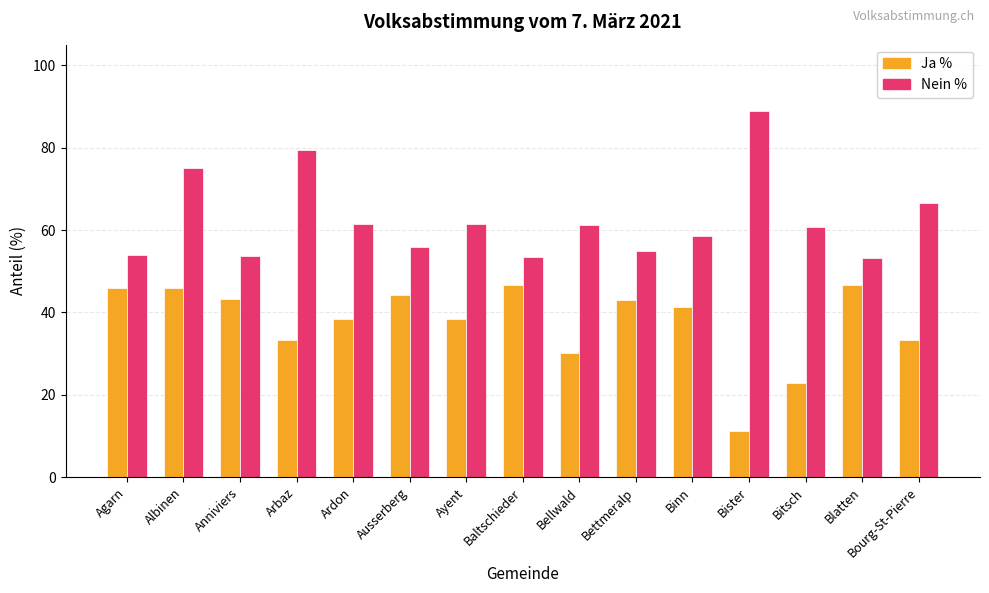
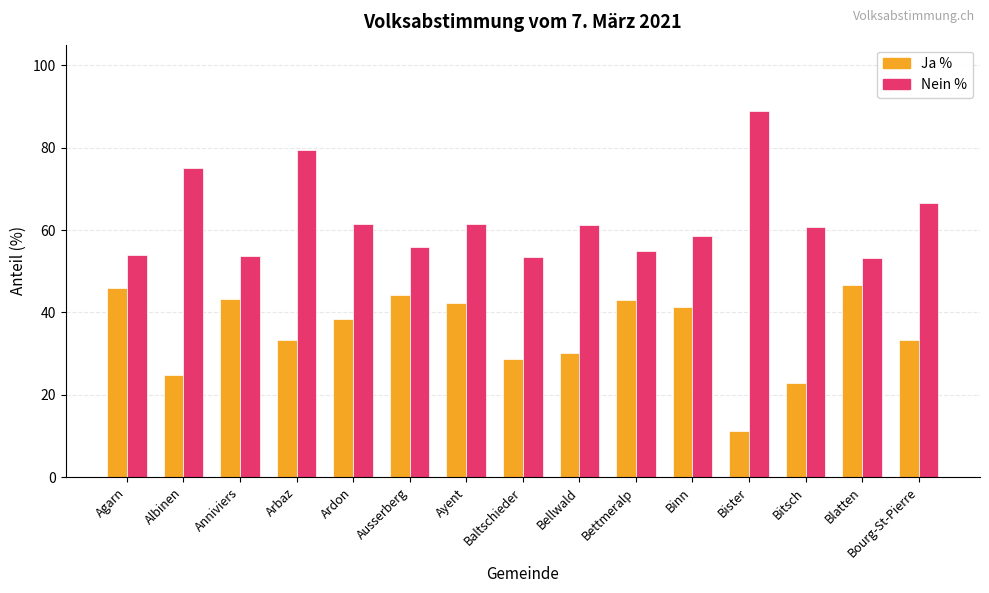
Ja %, Albinen: 46 -> 25
Ja %, Ayent: 39 -> 42
Ja %, Baltschieder: 47 -> 29
